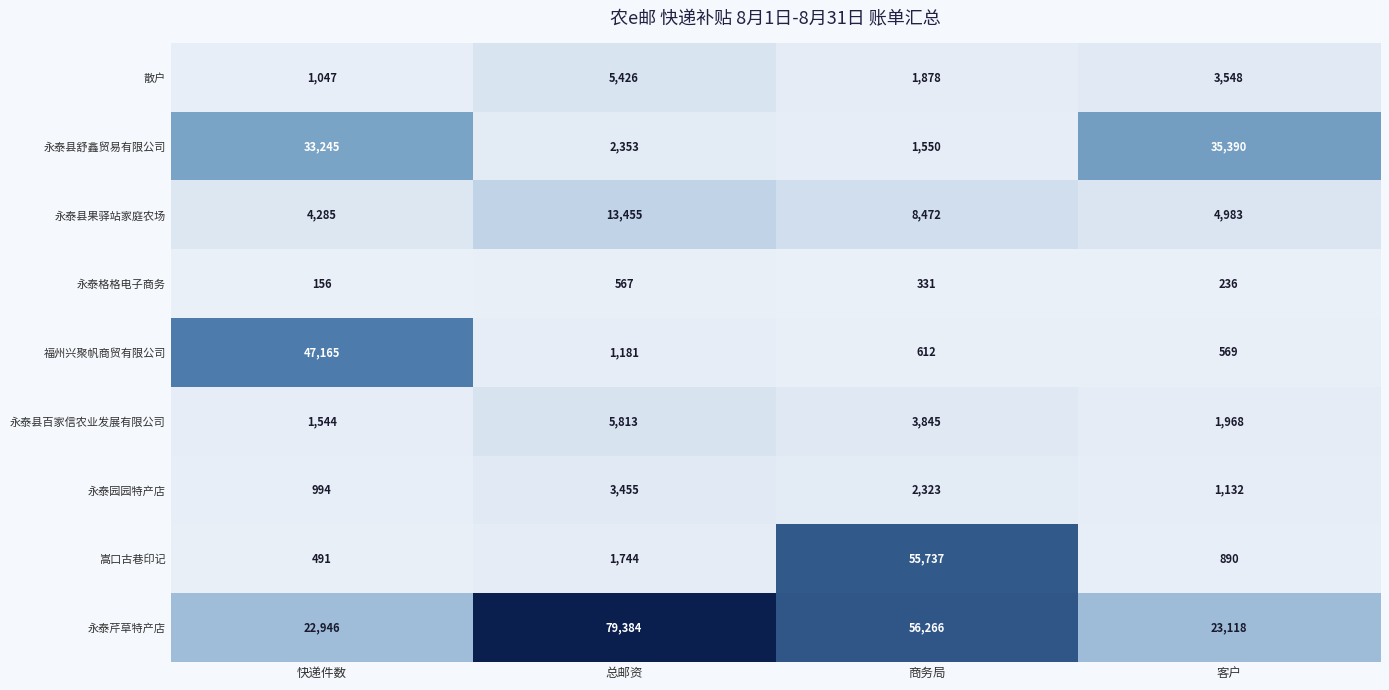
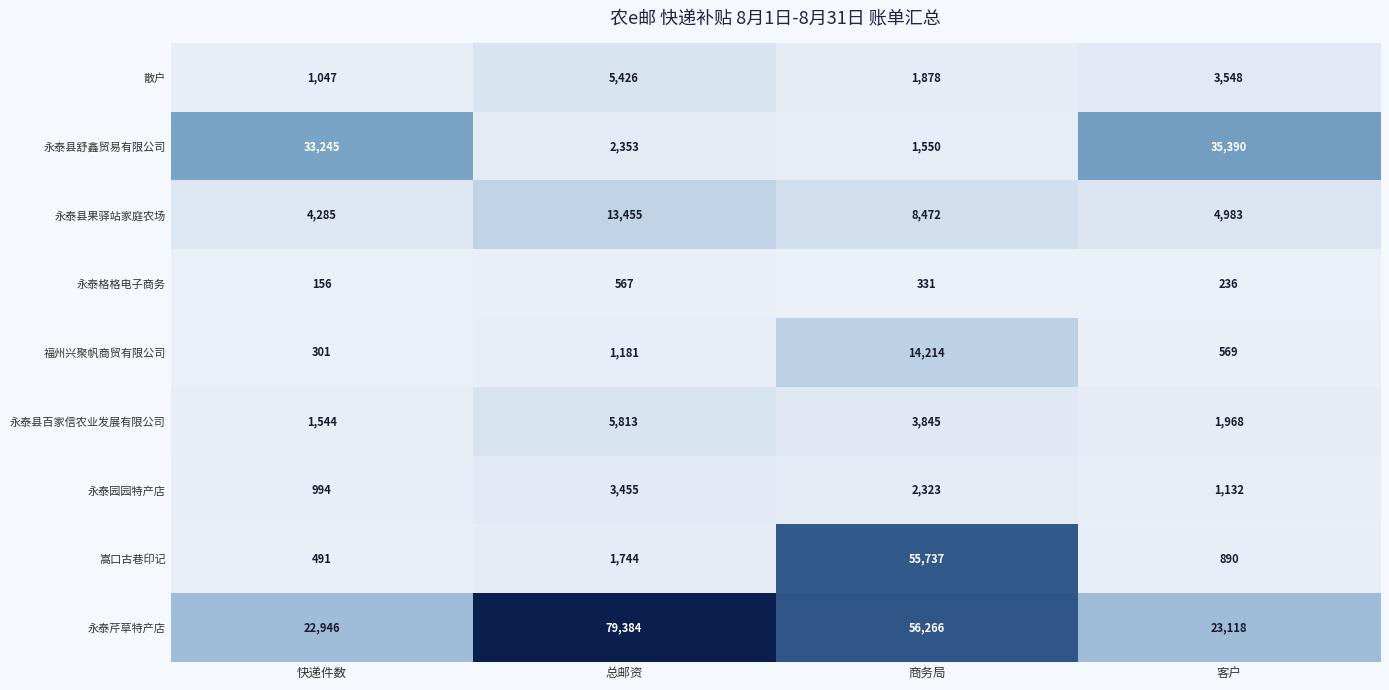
福州兴聚帆商贸有限公司, 快递件数: 47,165 -> 301
福州兴聚帆商贸有限公司, 商务局: 612 -> 14,214
